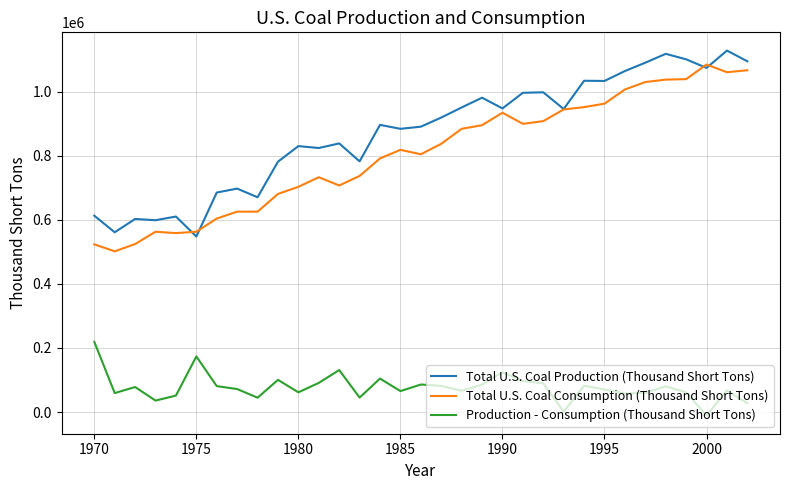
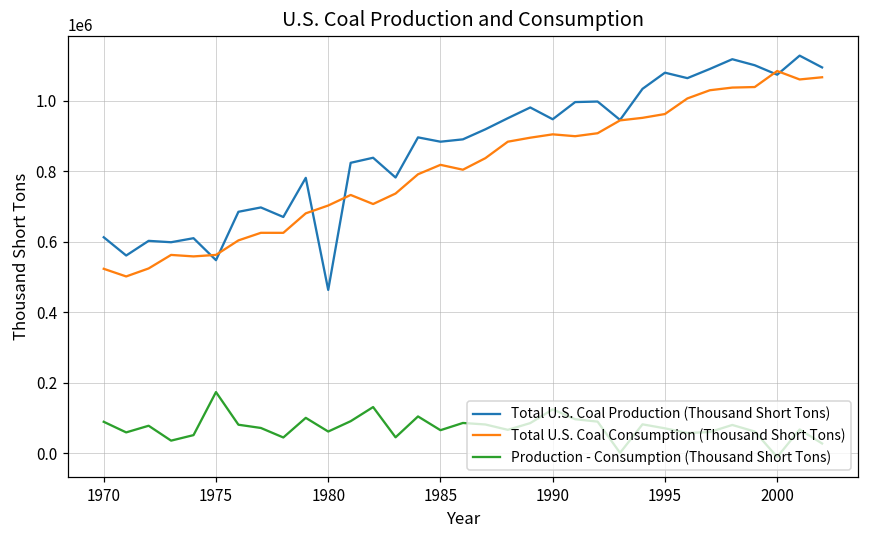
Production - Consumption (Thousand Short Tons), 1970: 220000 -> 90000
Total U.S. Coal Production (Thousand Short Tons), 1980: 830000 -> 460000
Total U.S. Coal Consumption (Thousand Short Tons), 1990: 930000 -> 900000
Total U.S. Coal Production (Thousand Short Tons), 1995: 1030000 -> 1080000
